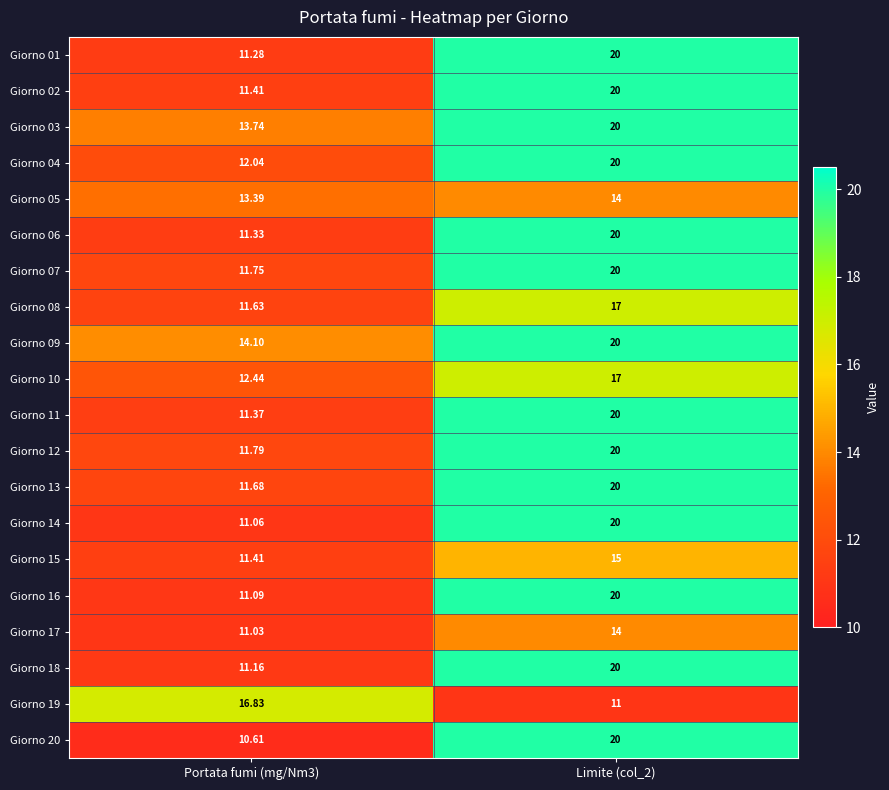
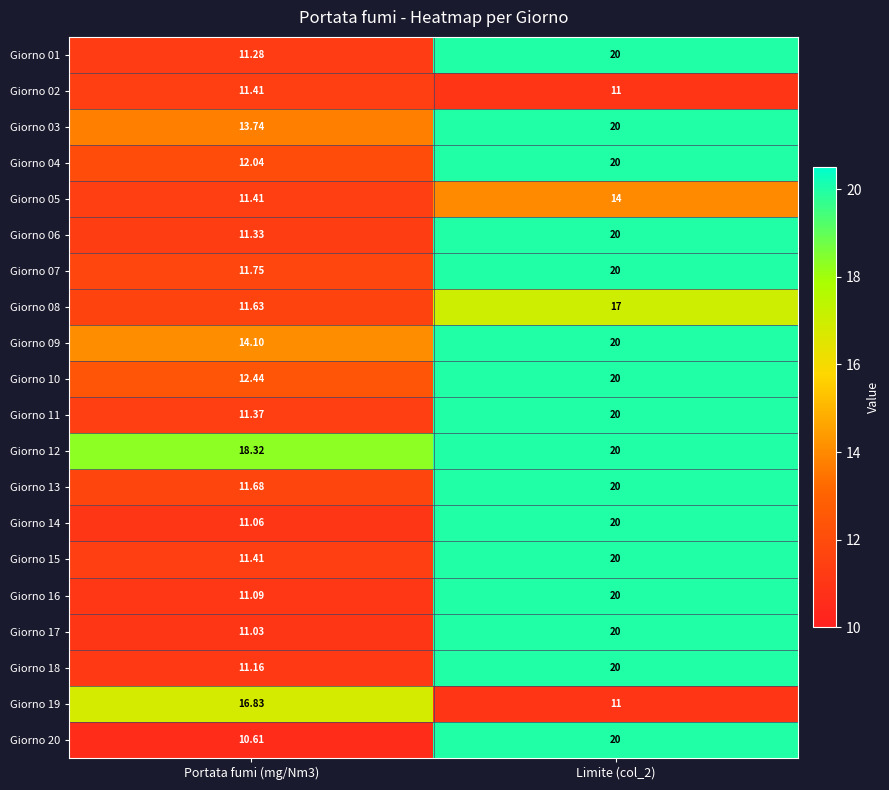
Giorno 02, Limite (col_2): 20 -> 11
Giorno 05, Portata fumi (mg/Nm3): 13.39 -> 11.41
Giorno 10, Limite (col_2): 17 -> 20
Giorno 12, Portata fumi (mg/Nm3): 11.79 -> 18.32
Giorno 15, Limite (col_2): 15 -> 20
Giorno 17, Limite (col_2): 14 -> 20
